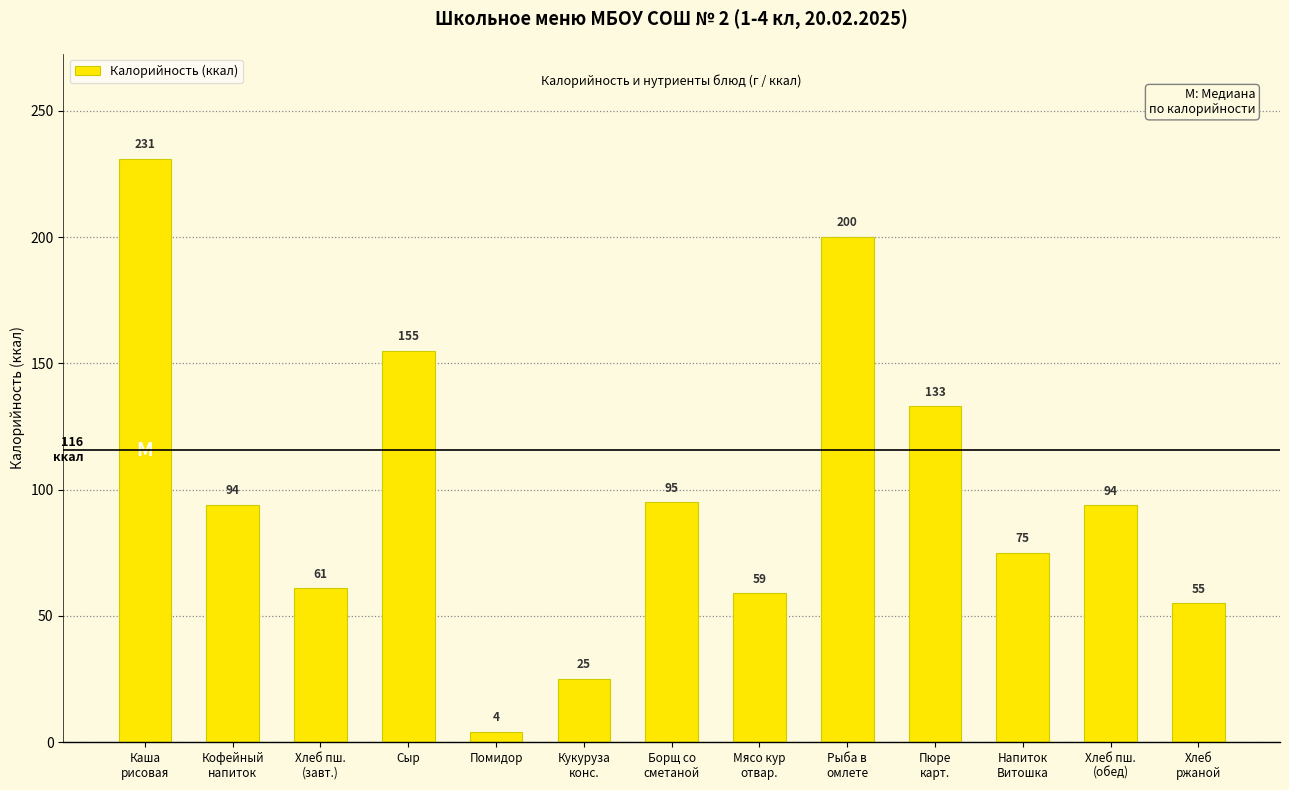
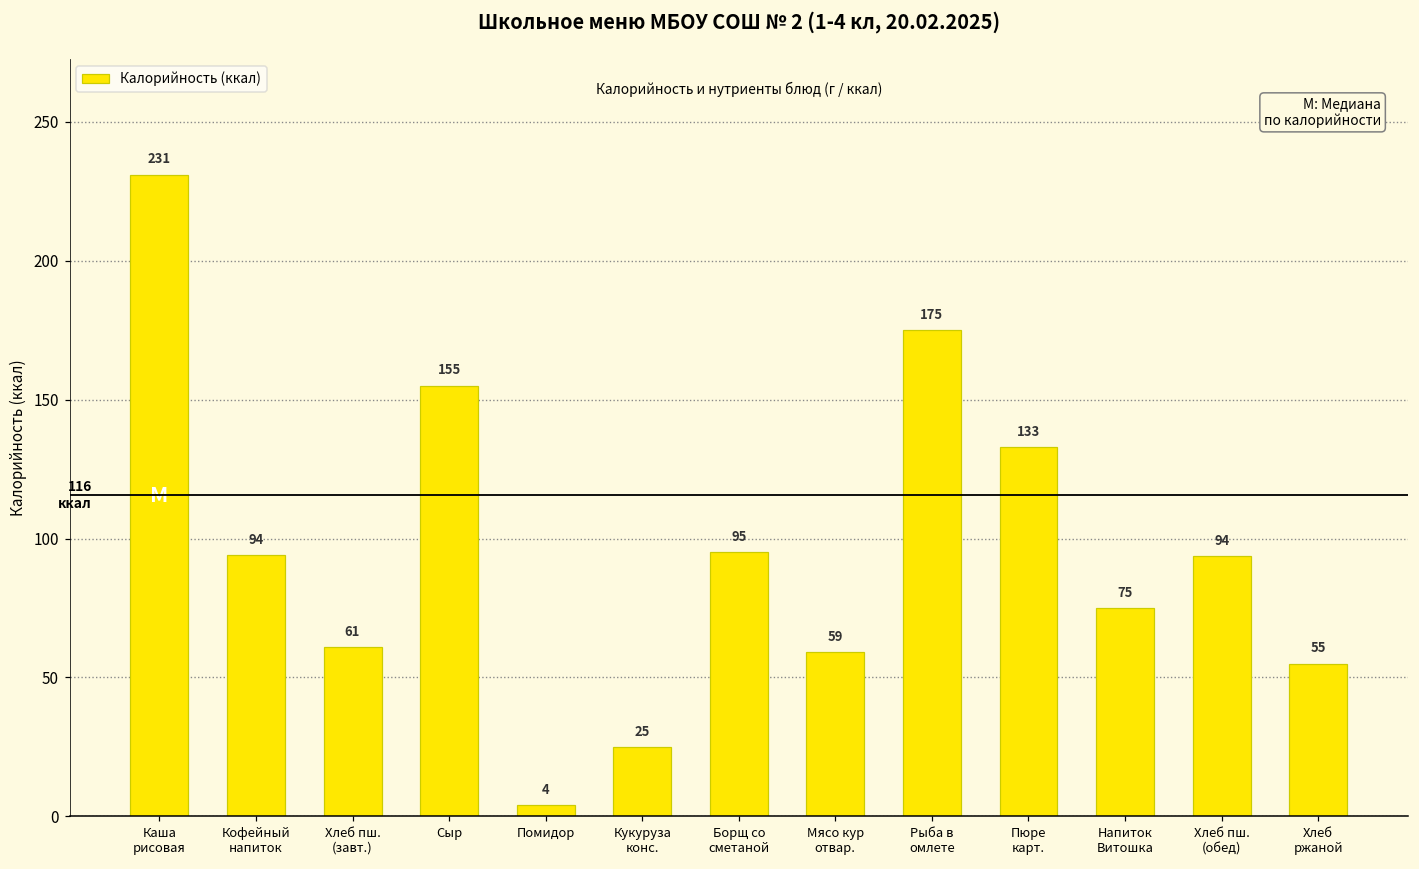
Рыба в омлете: 200 -> 175
